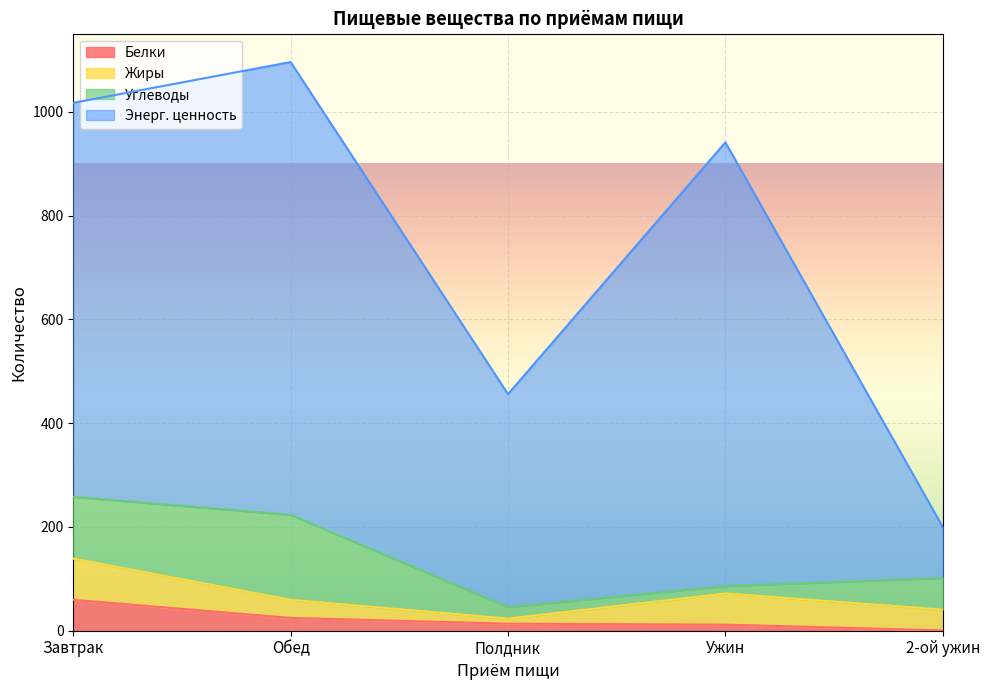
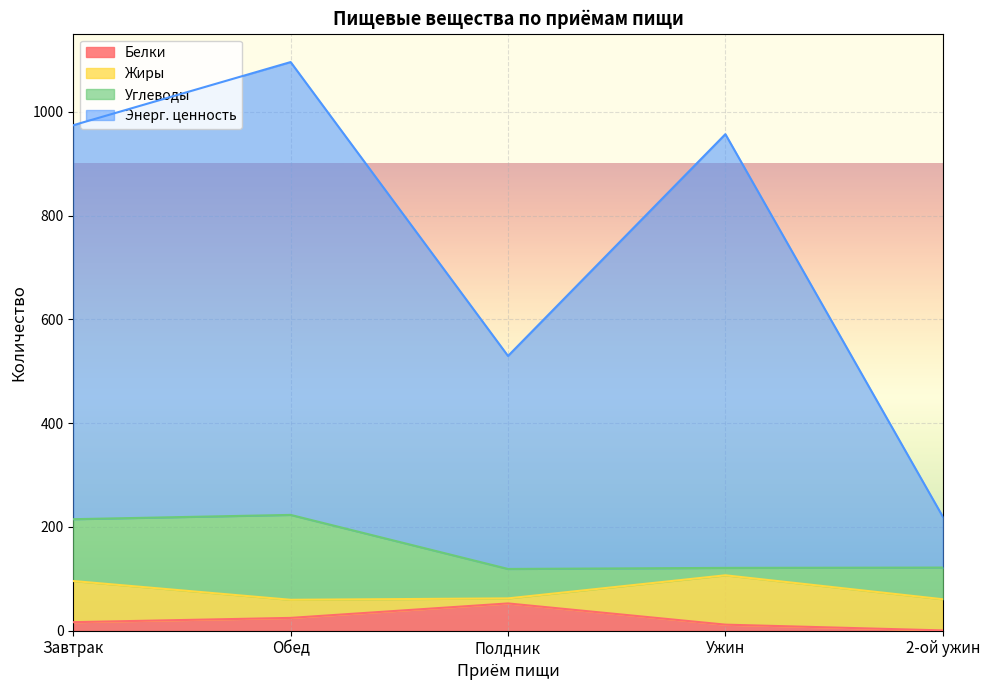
Белки, Завтрак: 60 -> 20
Белки, Полдник: 10 -> 50
Углеводы, Полдник: 20 -> 60
Жиры, Ужин: 60 -> 100
Энерг. ценность, Ужин: 850 -> 840
Жиры, 2-ой ужин: 40 -> 60
